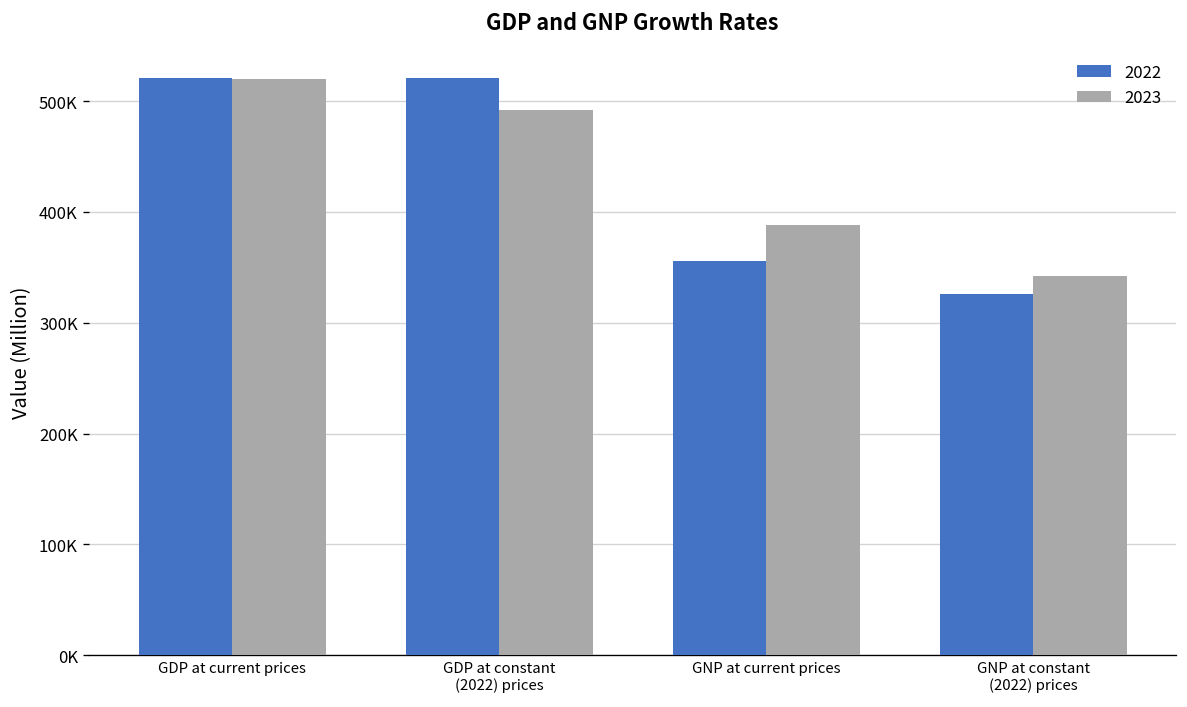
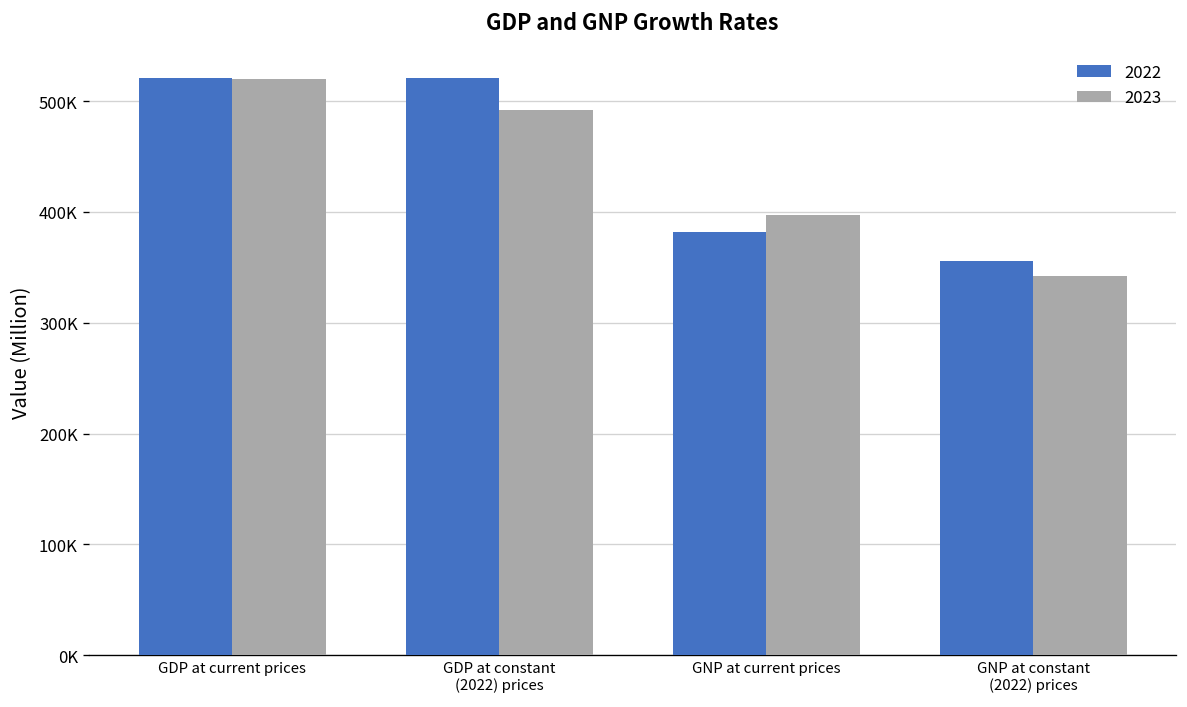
2022, GNP at current prices: 360000 -> 380000
2023, GNP at current prices: 390000 -> 400000
2022, GNP at constant (2022) prices: 330000 -> 360000
